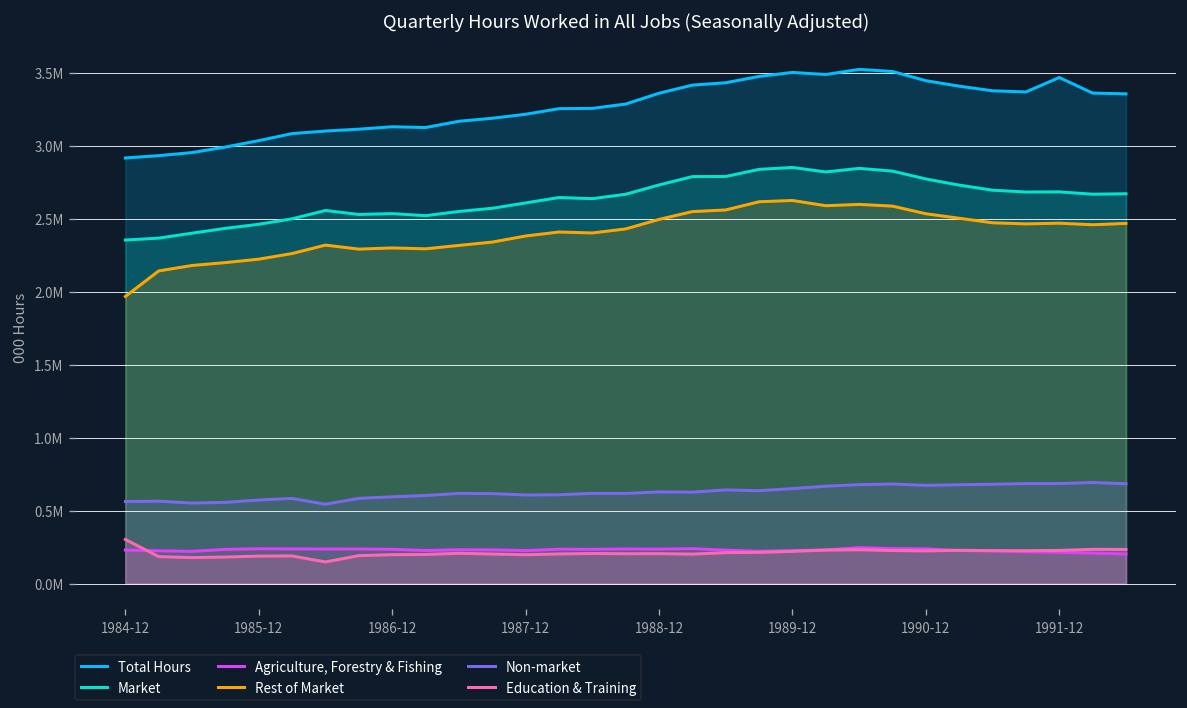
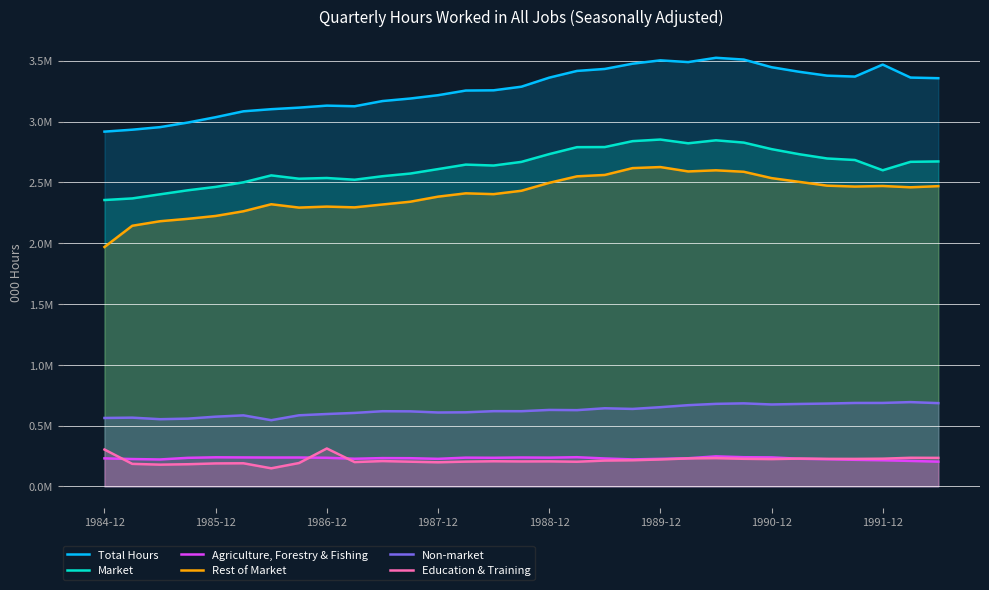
Education & Training, 1986-12: 200000 -> 310000
Market, 1991-12: 2680000 -> 2600000
